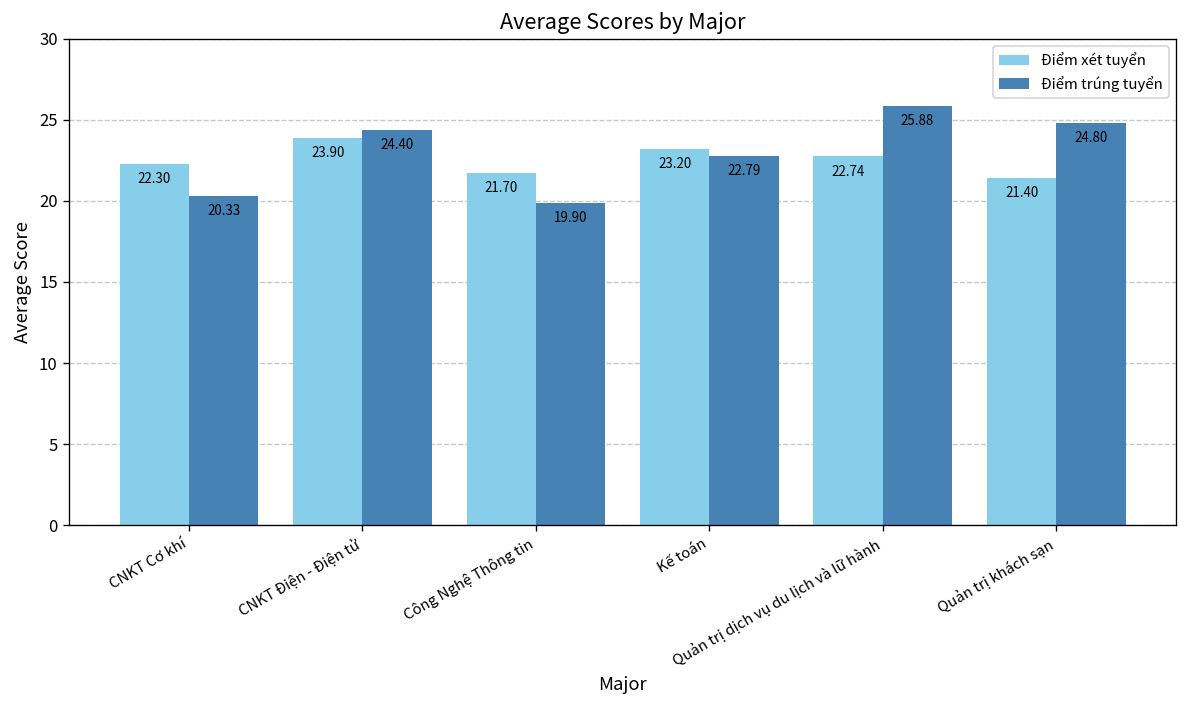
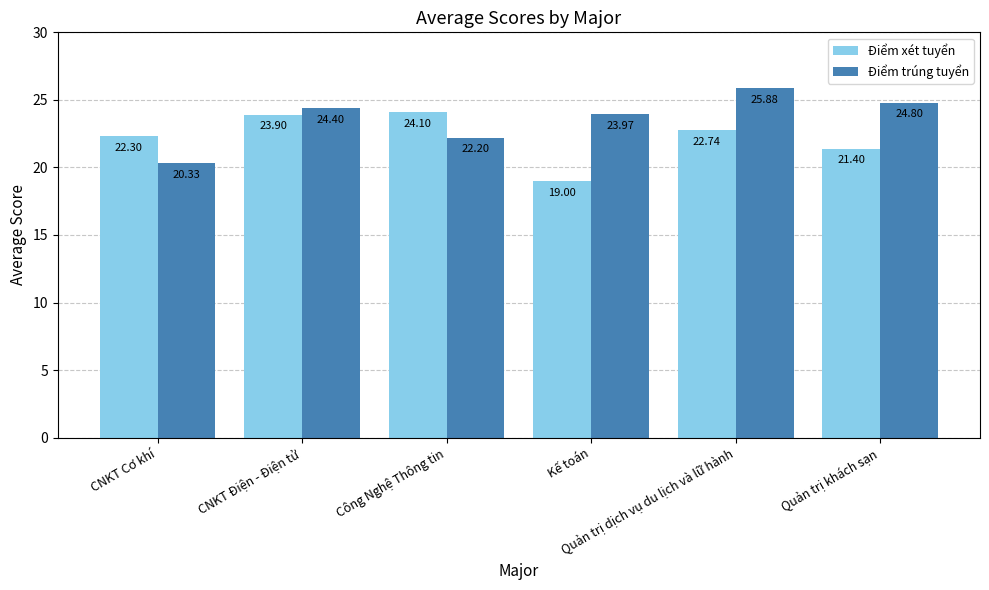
Điểm xét tuyển, Công Nghệ Thông tin: 21.70 -> 24.10
Điểm trúng tuyển, Công Nghệ Thông tin: 19.90 -> 22.20
Điểm xét tuyển, Kế toán: 23.20 -> 19.00
Điểm trúng tuyển, Kế toán: 22.79 -> 23.97
